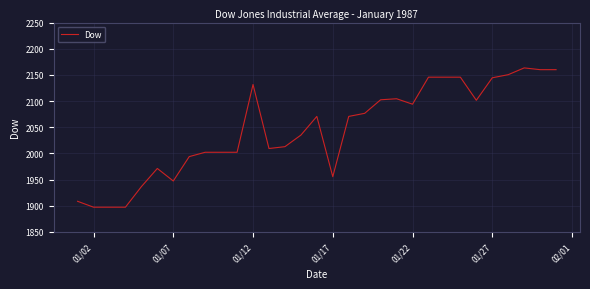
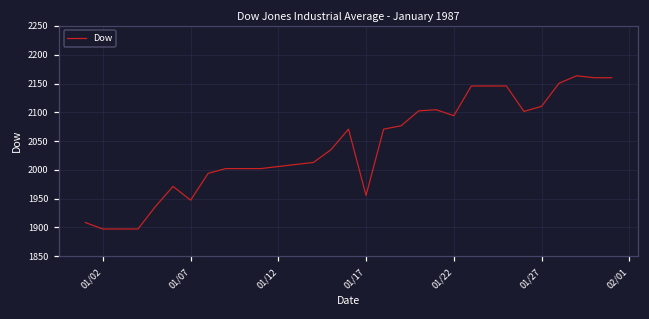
01/12: 2130 -> 2010
01/27: 2140 -> 2110
